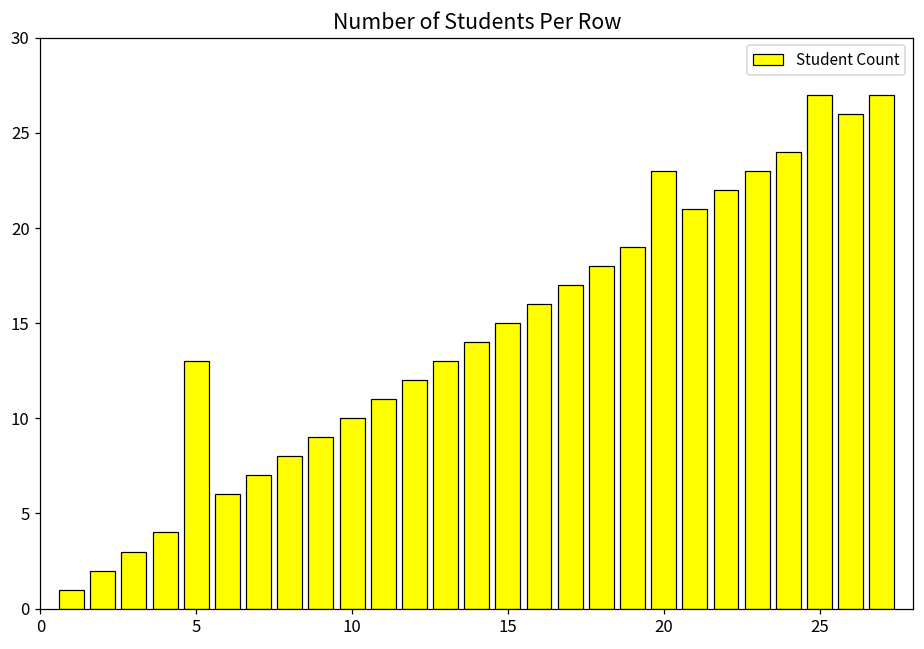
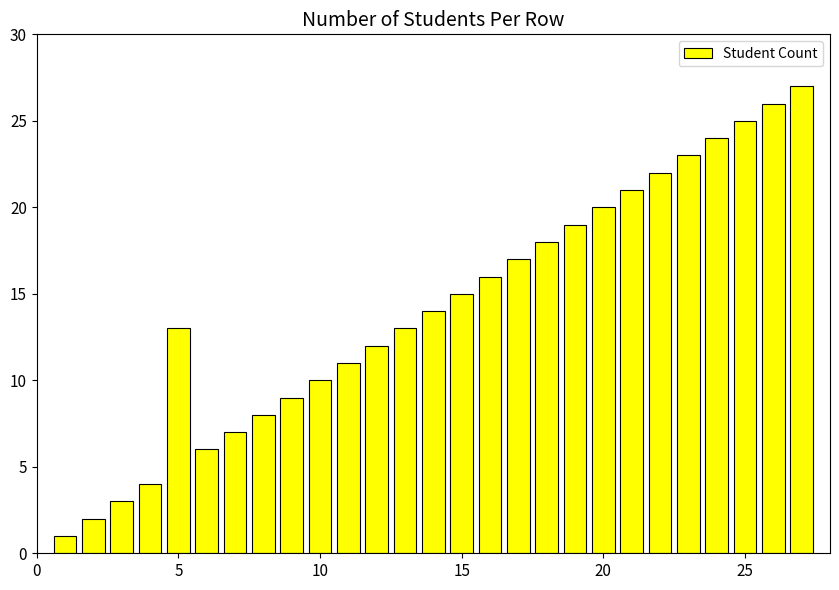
20: 23 -> 20
25: 27 -> 25
